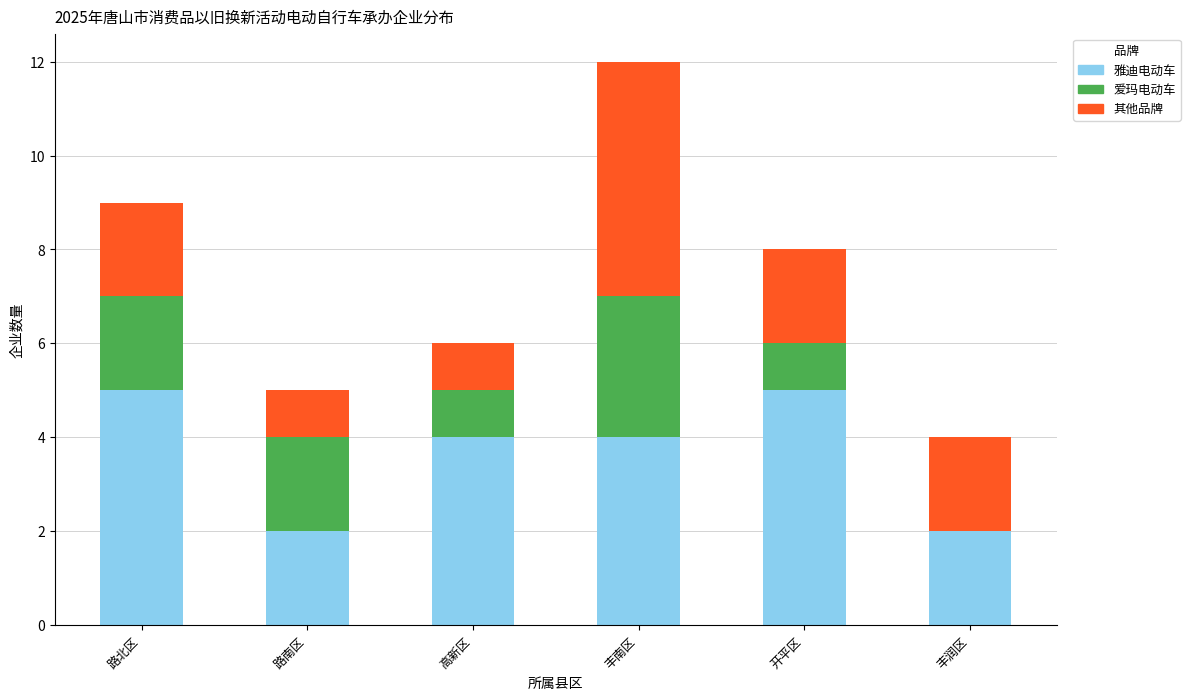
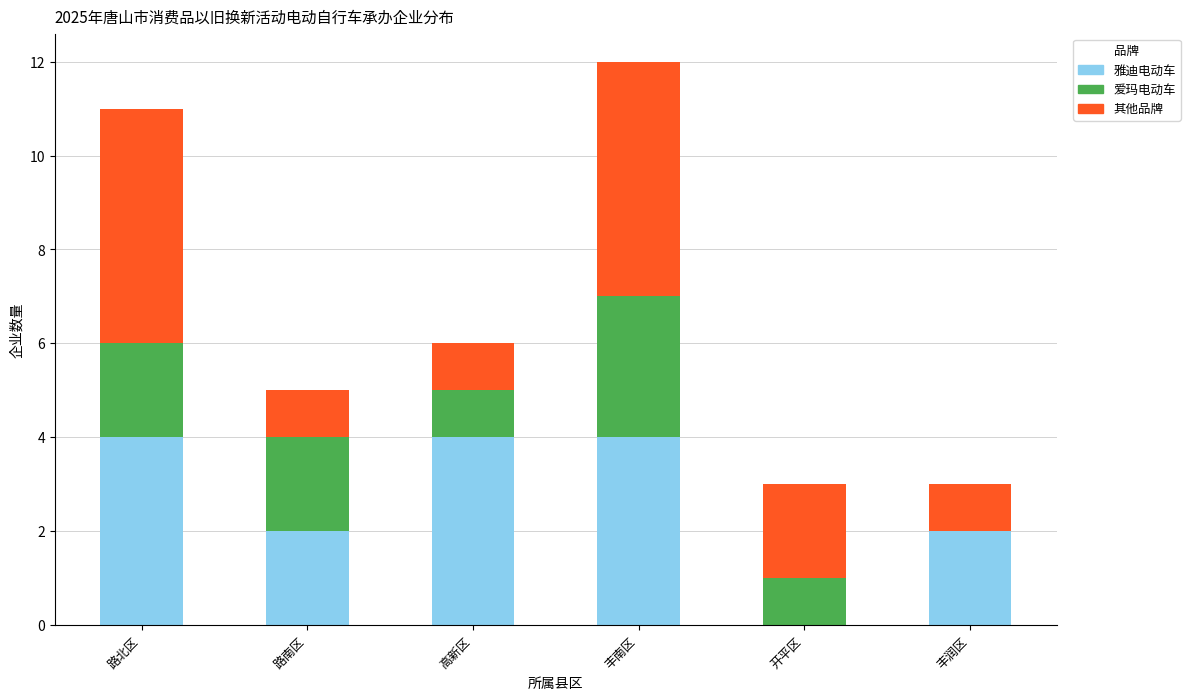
雅迪电动车, 路北区: 5 -> 4
其他品牌, 路北区: 2 -> 5
雅迪电动车, 开平区: 5 -> 0
其他品牌, 丰润区: 2 -> 1
